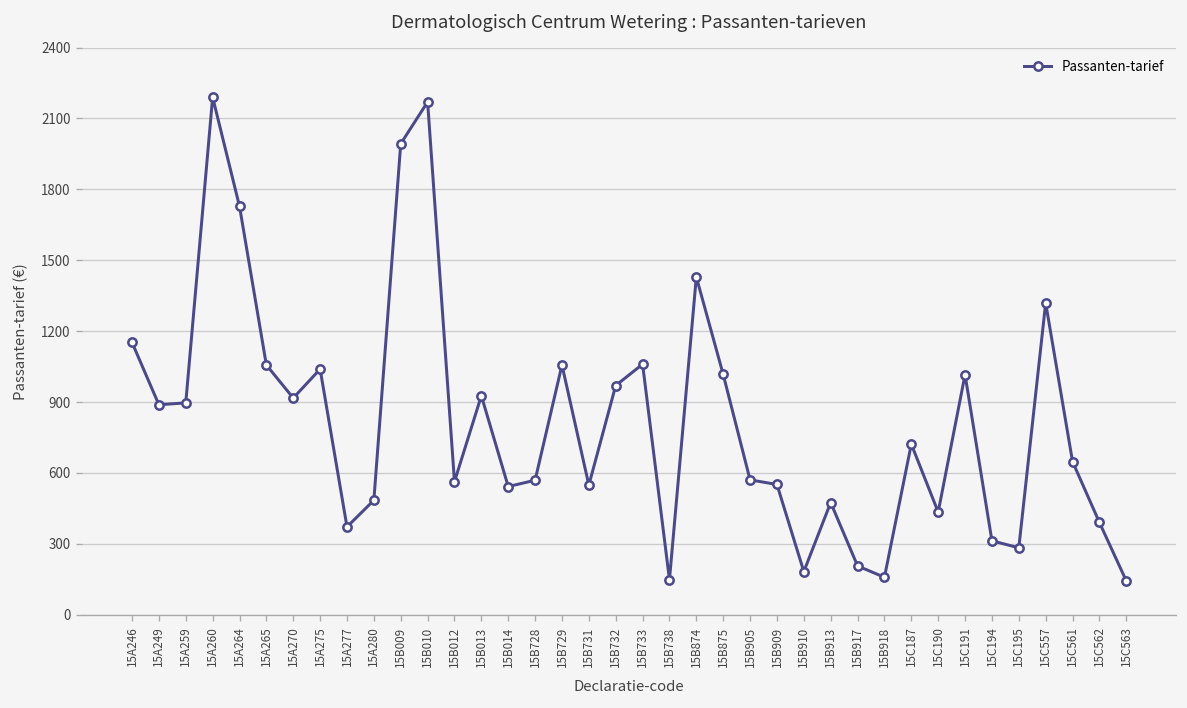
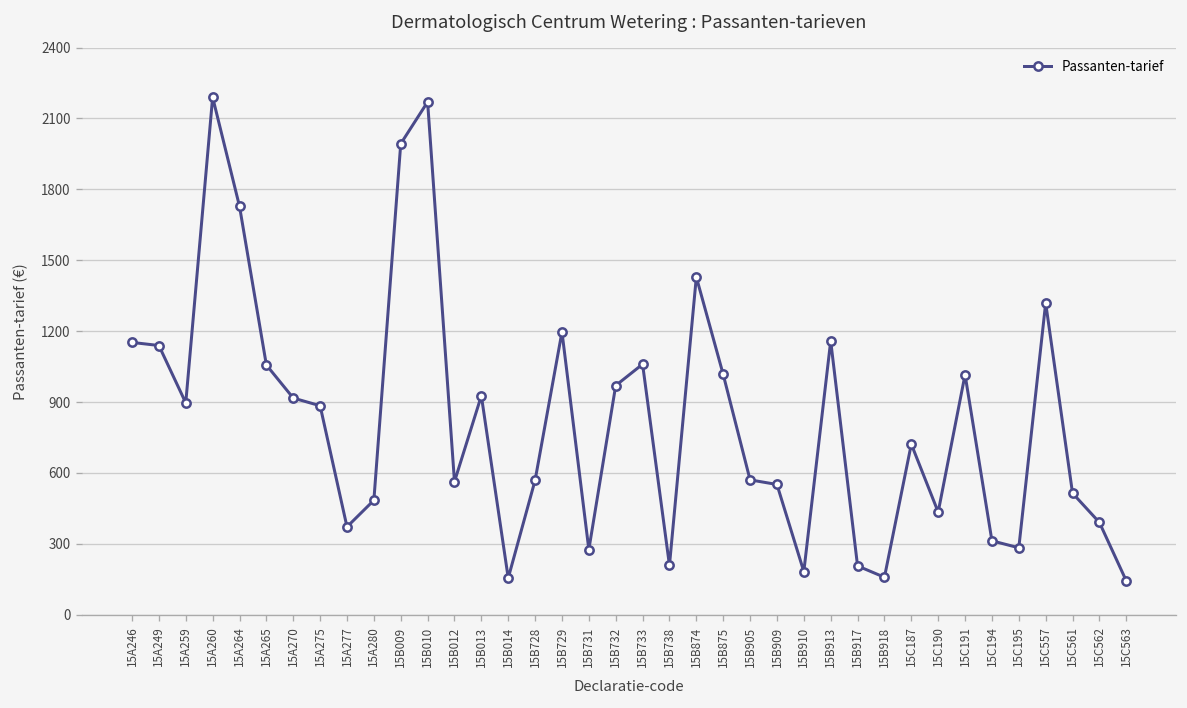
15A249: 890 -> 1140
15A275: 1040 -> 880
15B014: 540 -> 160
15B729: 1060 -> 1200
15B731: 550 -> 280
15B738: 150 -> 210
15B913: 470 -> 1160
15C561: 650 -> 510
